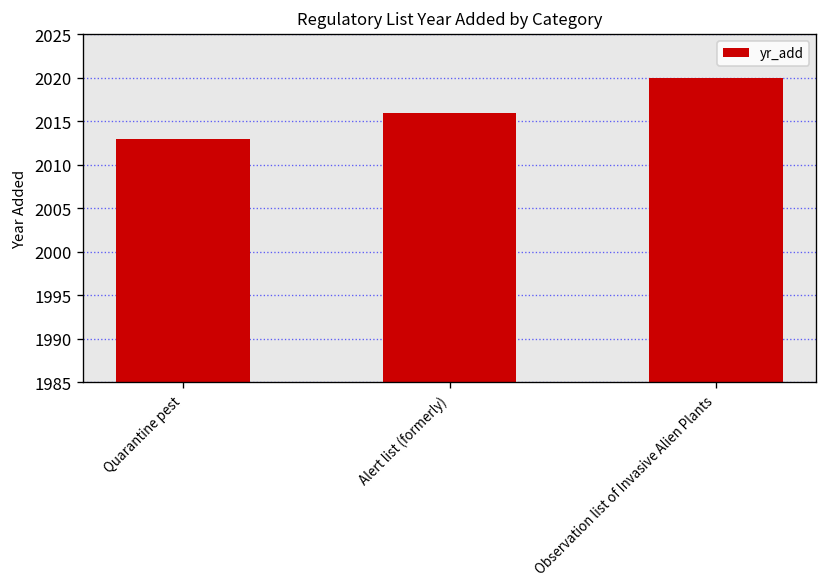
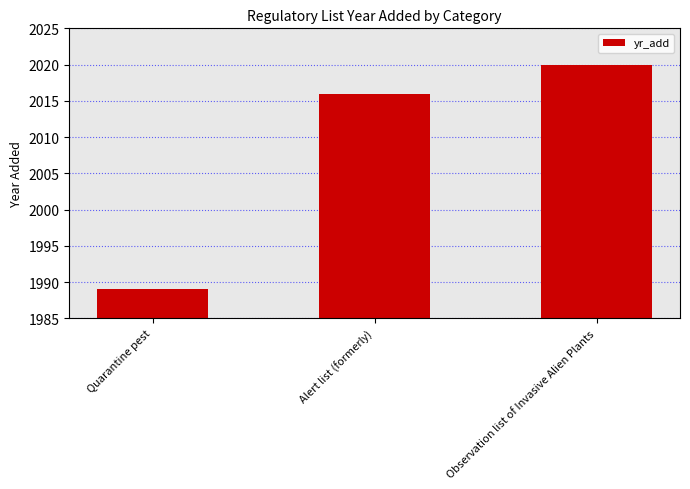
Quarantine pest: 2013 -> 1989
